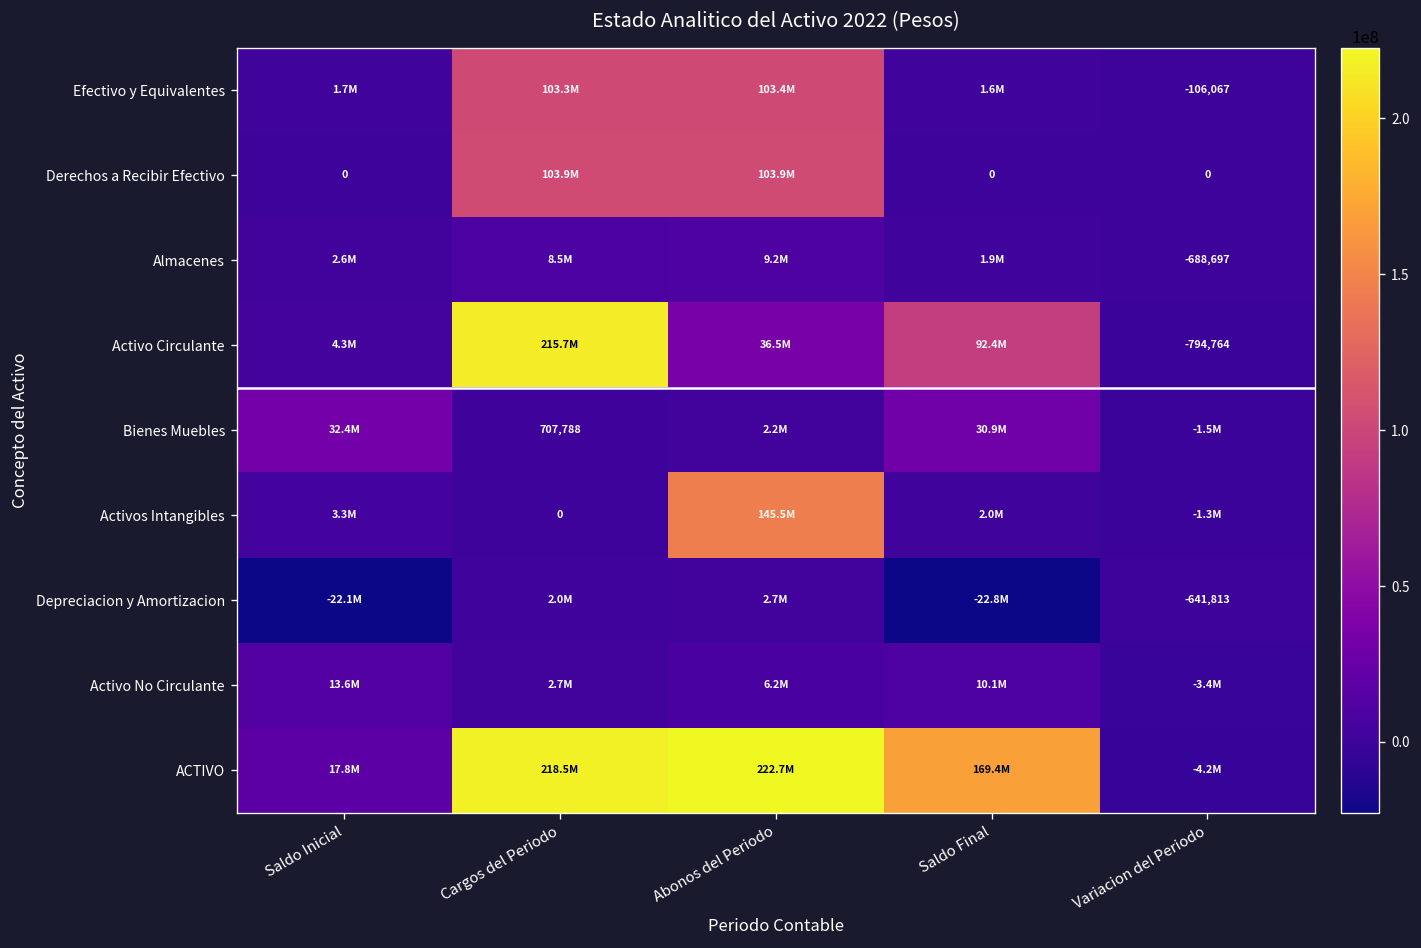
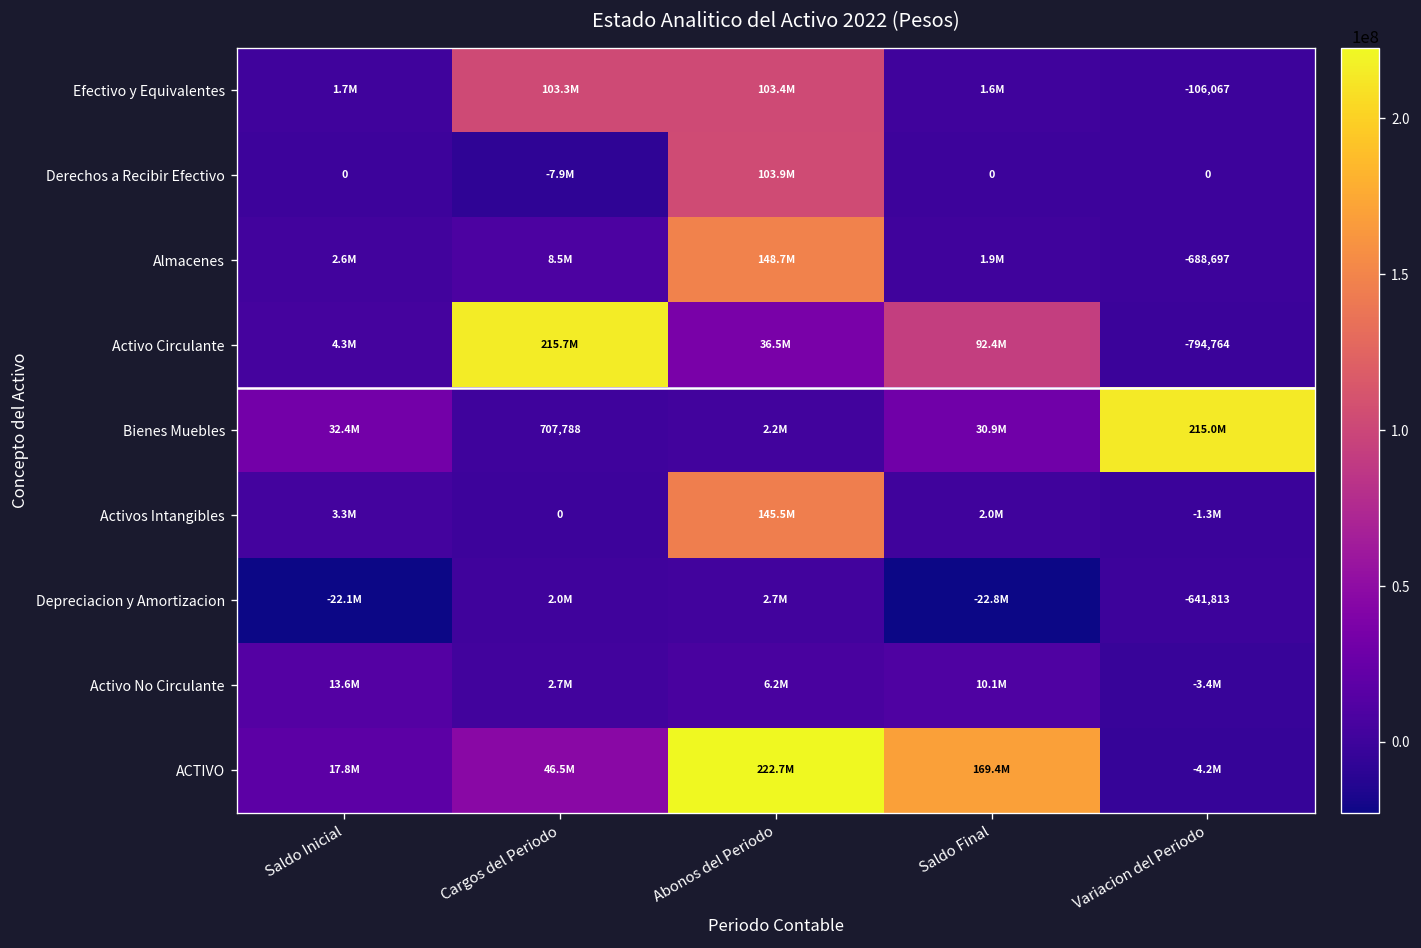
Derechos a Recibir Efectivo, Cargos del Periodo: 103.9M -> -7.9M
Almacenes, Abonos del Periodo: 9.2M -> 148.7M
Bienes Muebles, Variacion del Periodo: -1.5M -> 215.0M
ACTIVO, Cargos del Periodo: 218.5M -> 46.5M
